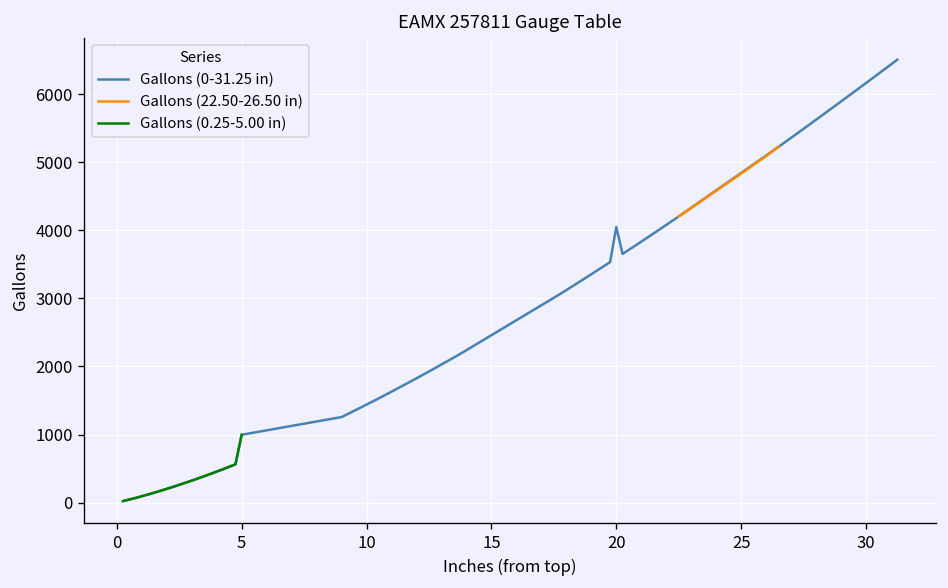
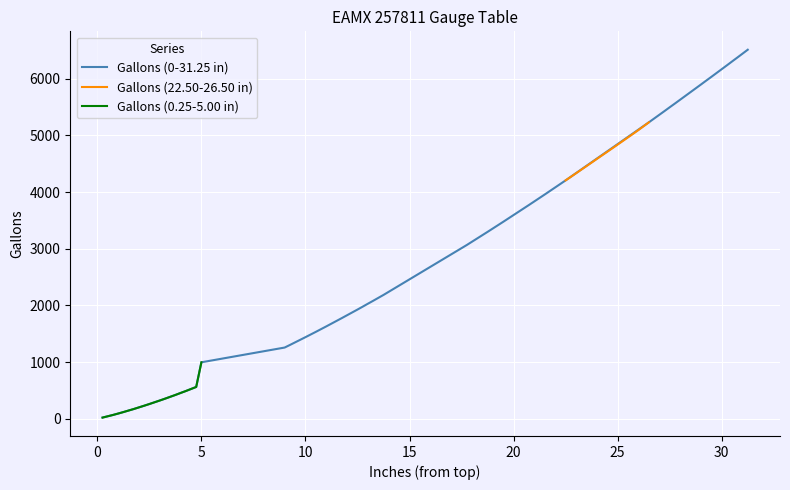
Gallons (0-31.25 in), 20: 4100 -> 3600
